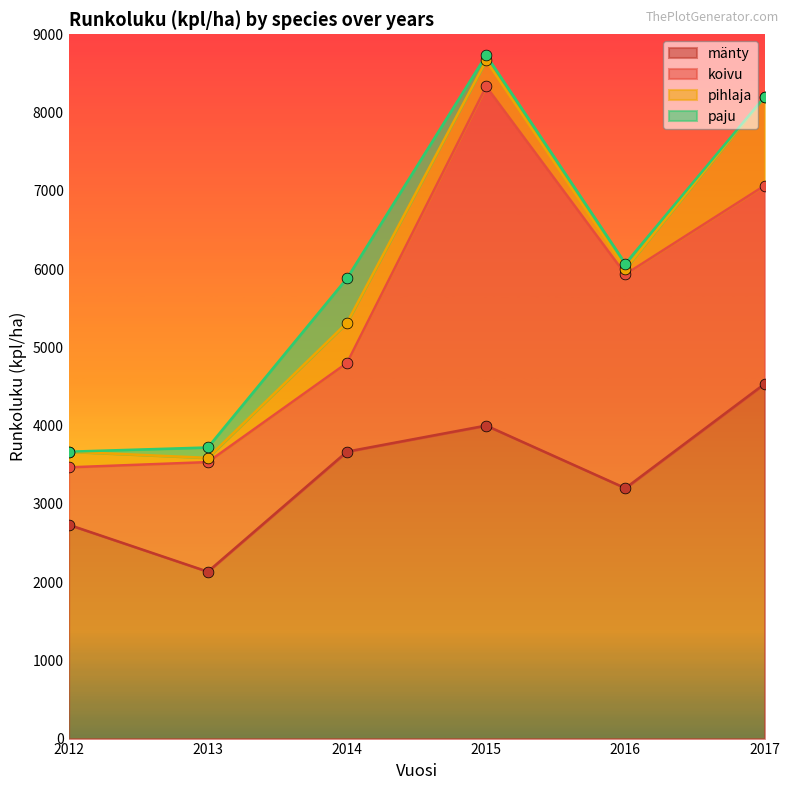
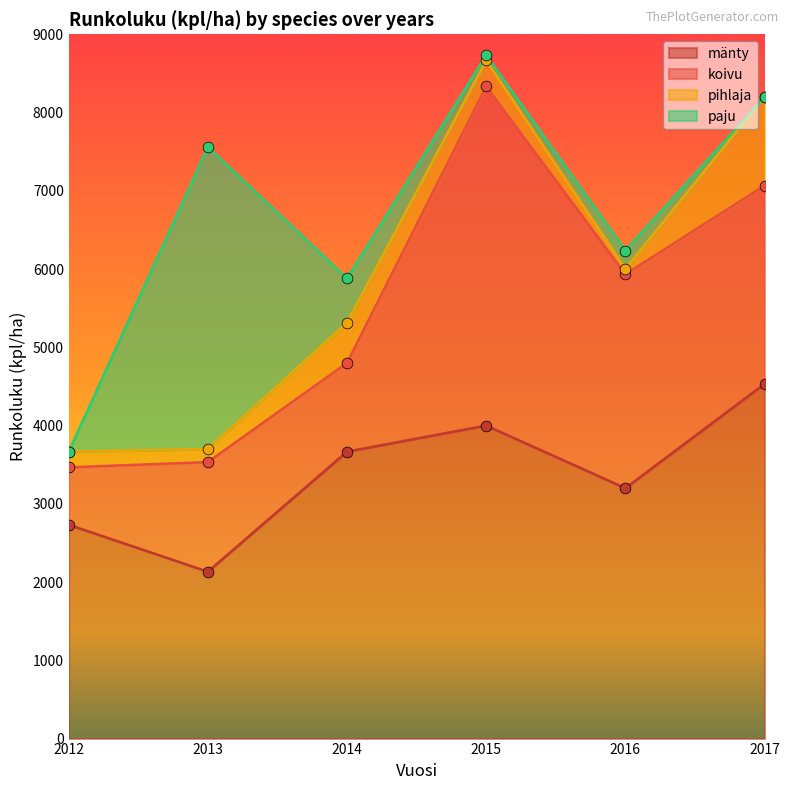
pihlaja, 2013: 100 -> 200
paju, 2013: 100 -> 3900
paju, 2016: 100 -> 200
